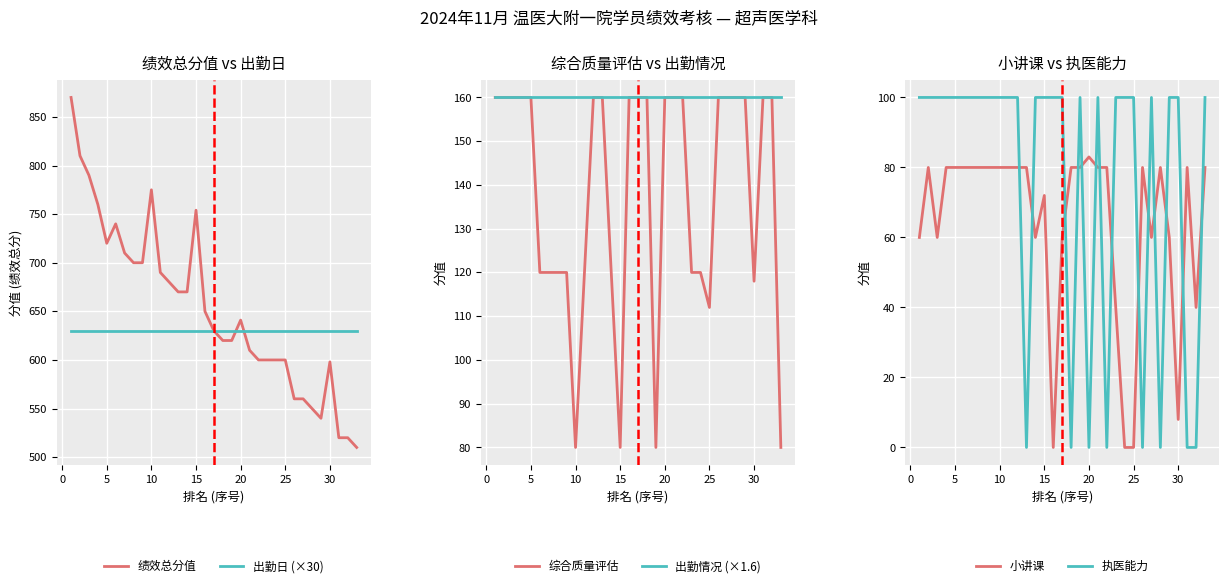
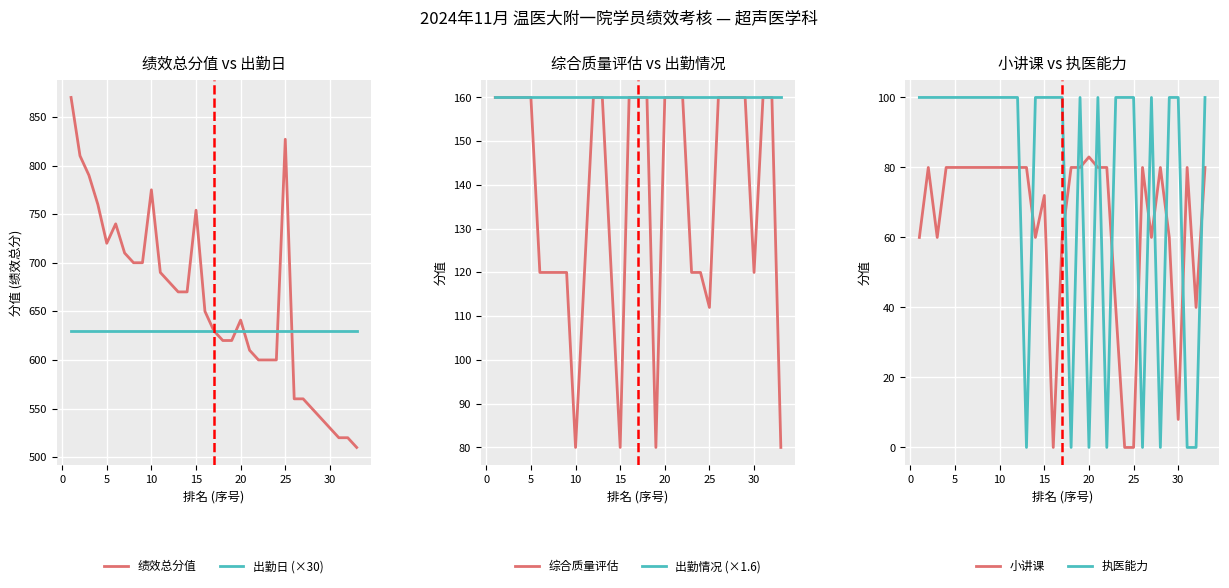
绩效总分值 vs 出勤日, 绩效总分值, 25: 600 -> 830
绩效总分值 vs 出勤日, 绩效总分值, 30: 600 -> 530
综合质量评估 vs 出勤情况, 综合质量评估, 30: 118 -> 120
